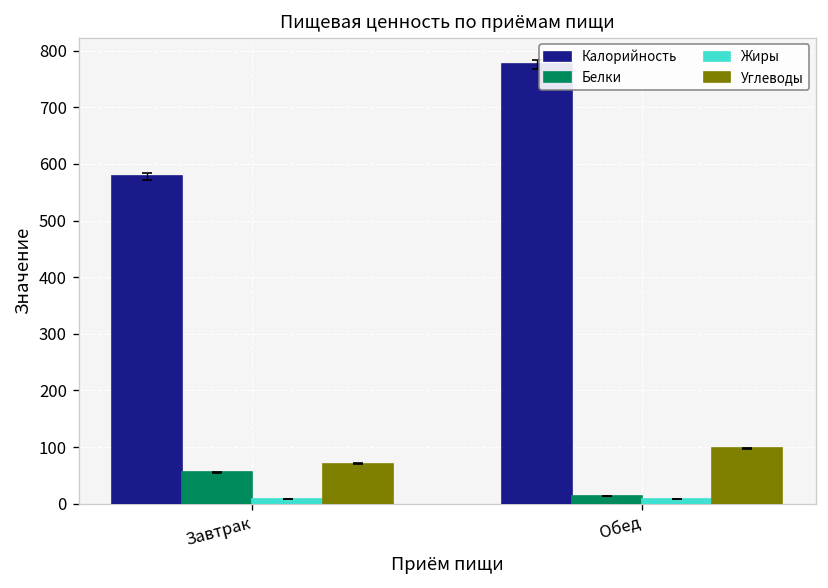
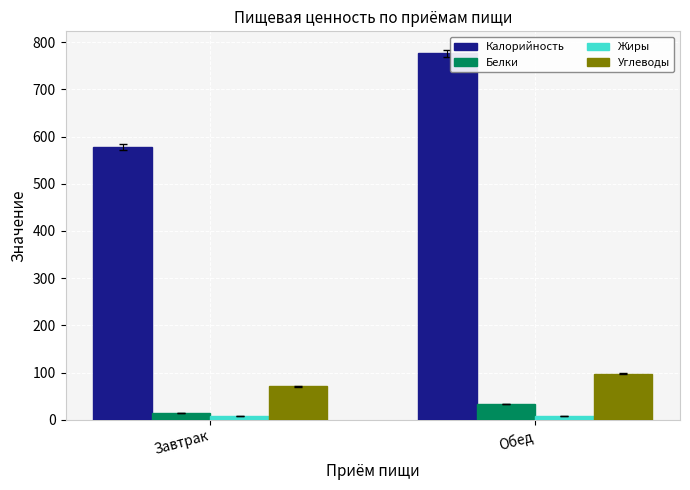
Белки, Завтрак: 60 -> 10
Белки, Обед: 10 -> 30
